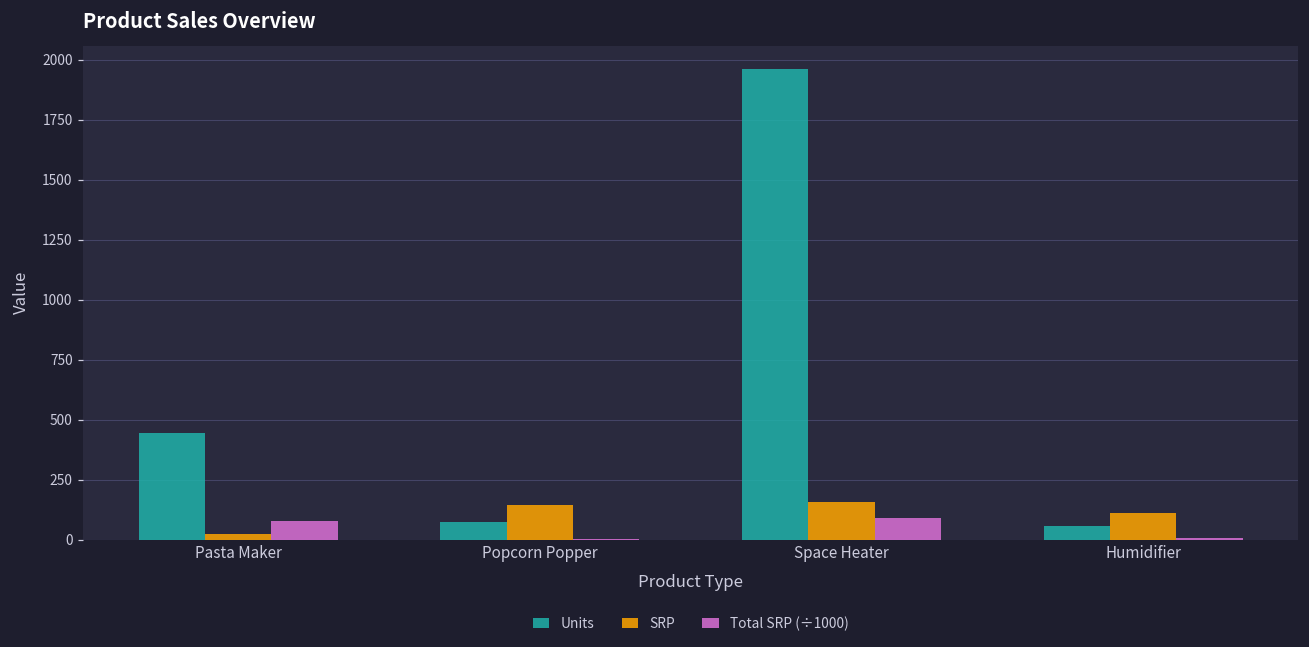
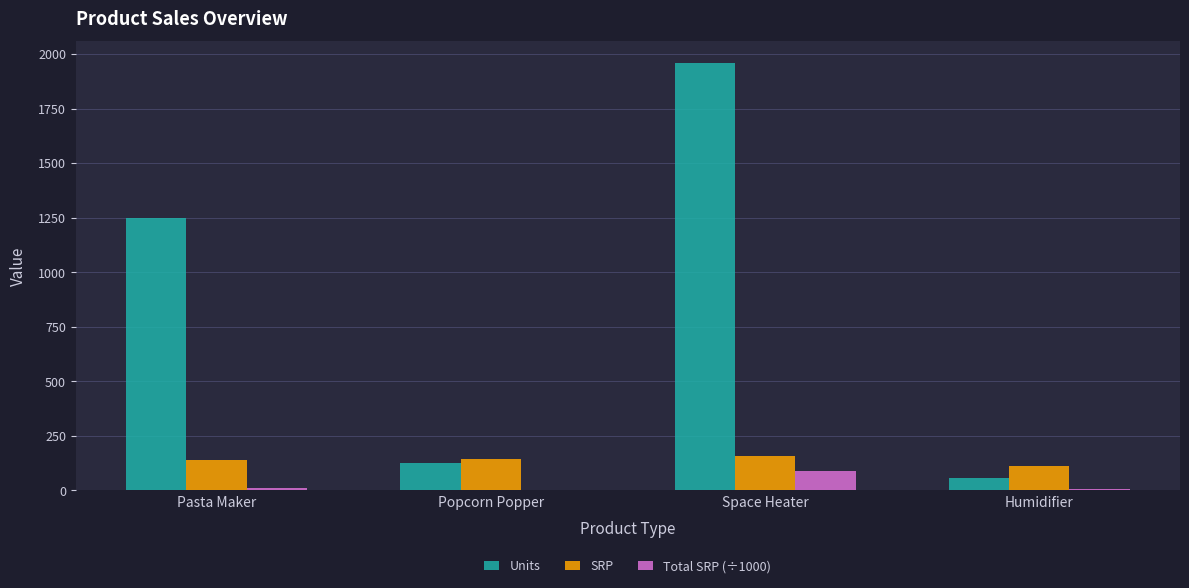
Units, Pasta Maker: 450 -> 1250
SRP, Pasta Maker: 20 -> 140
Total SRP (÷1000), Pasta Maker: 80 -> 10
Units, Popcorn Popper: 70 -> 130
